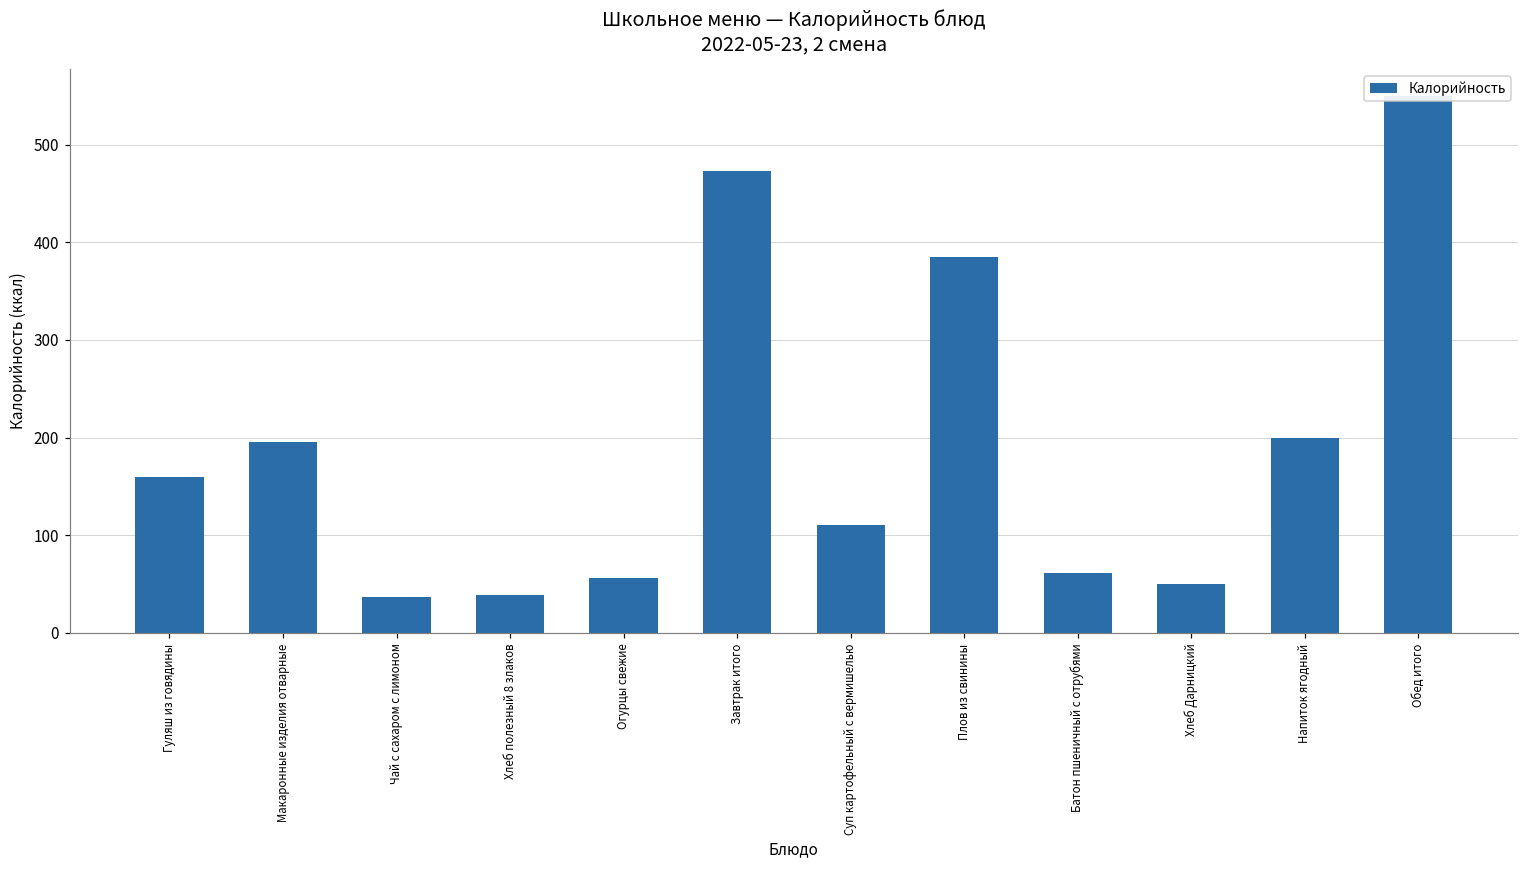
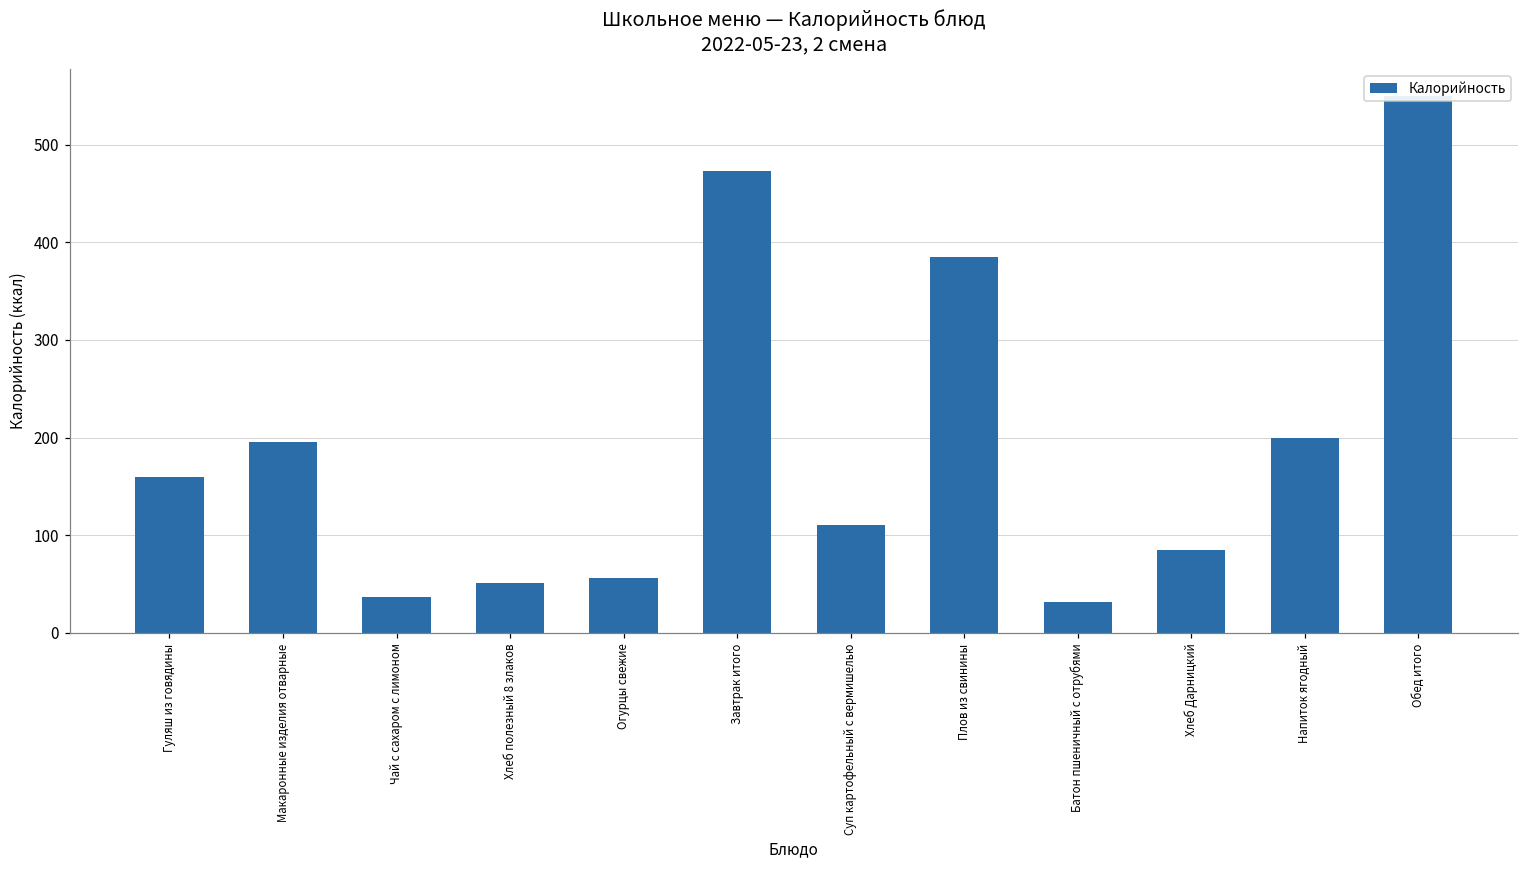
Хлеб полезный 8 злаков: 40 -> 50
Батон пшеничный с отрубями: 60 -> 30
Хлеб Дарницкий: 50 -> 90
